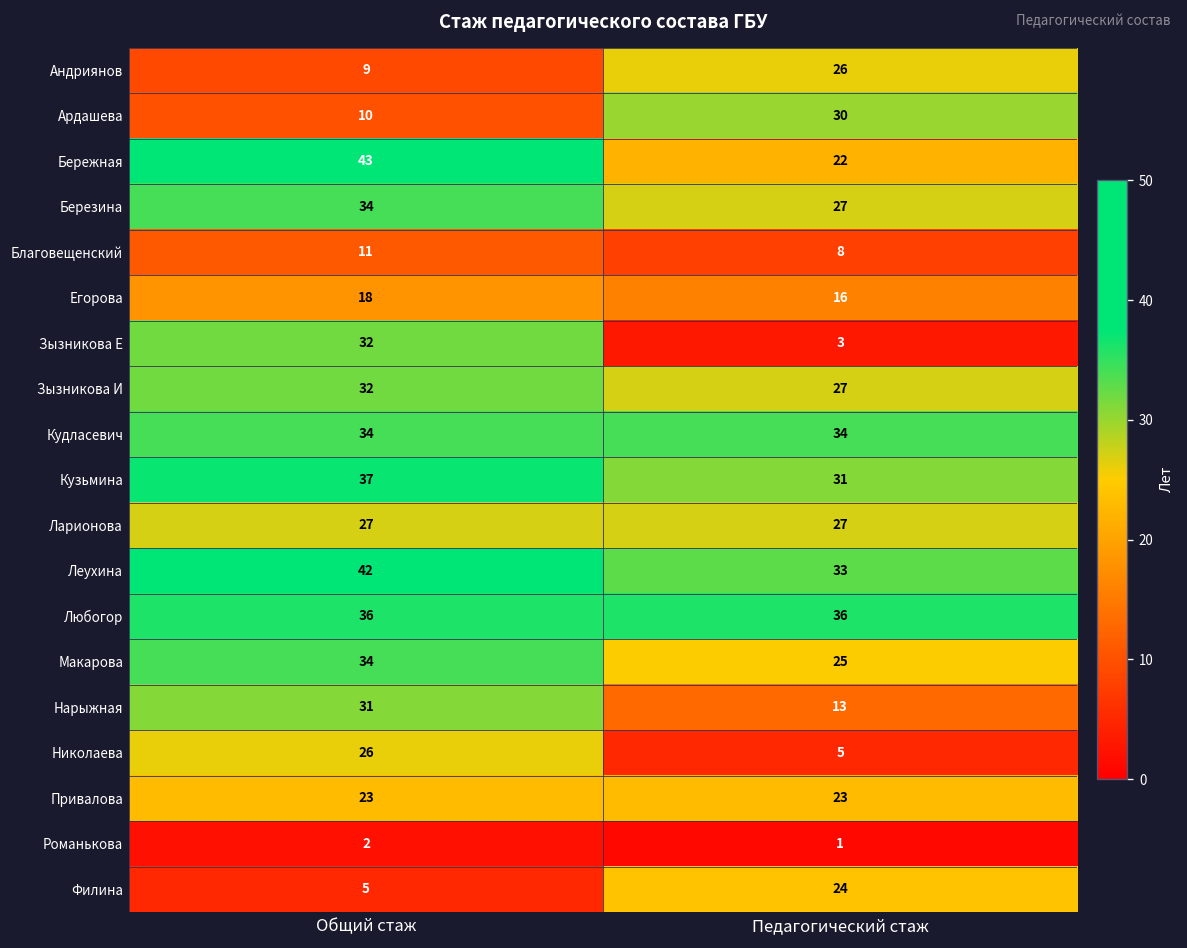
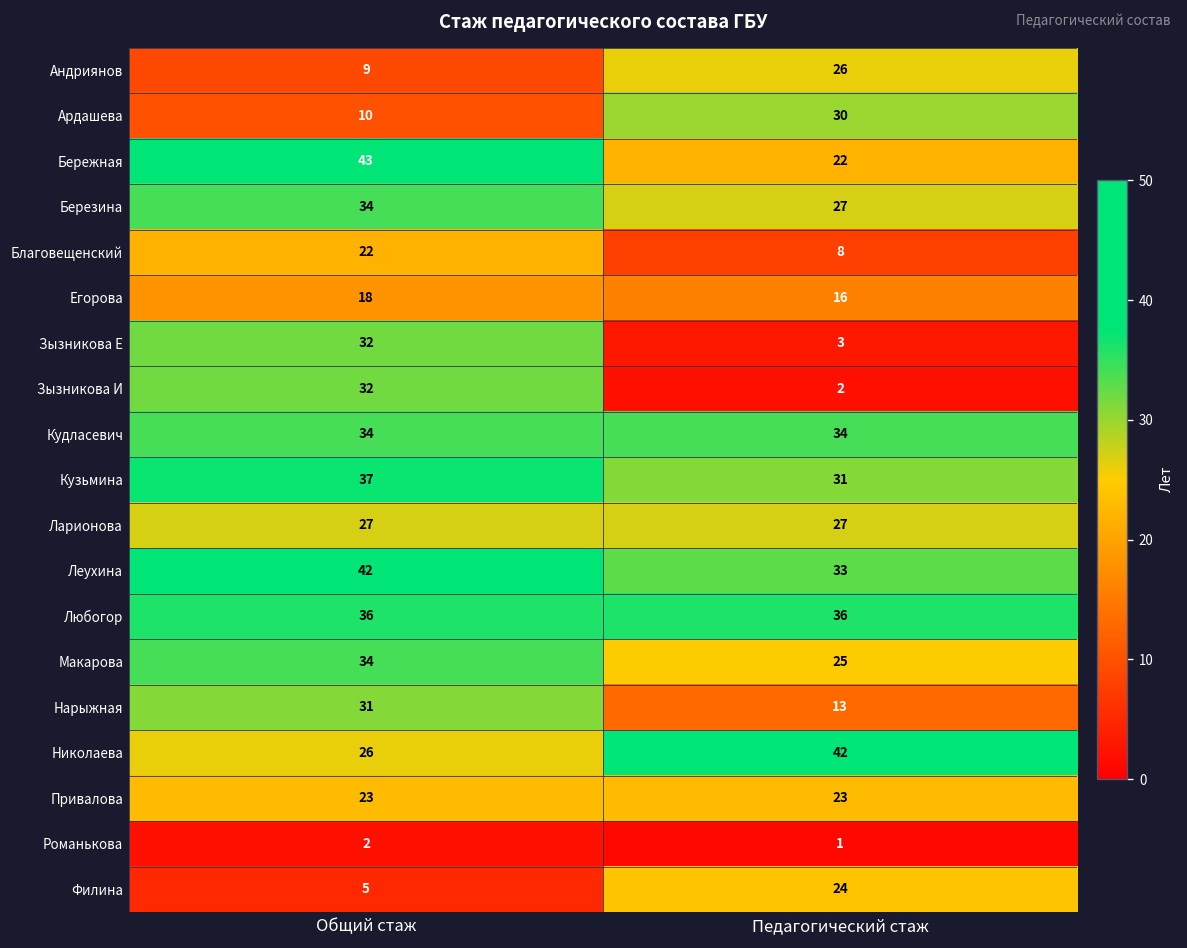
Благовещенский, Общий стаж: 11 -> 22
Зызникова И, Педагогический стаж: 27 -> 2
Николаева, Педагогический стаж: 5 -> 42
